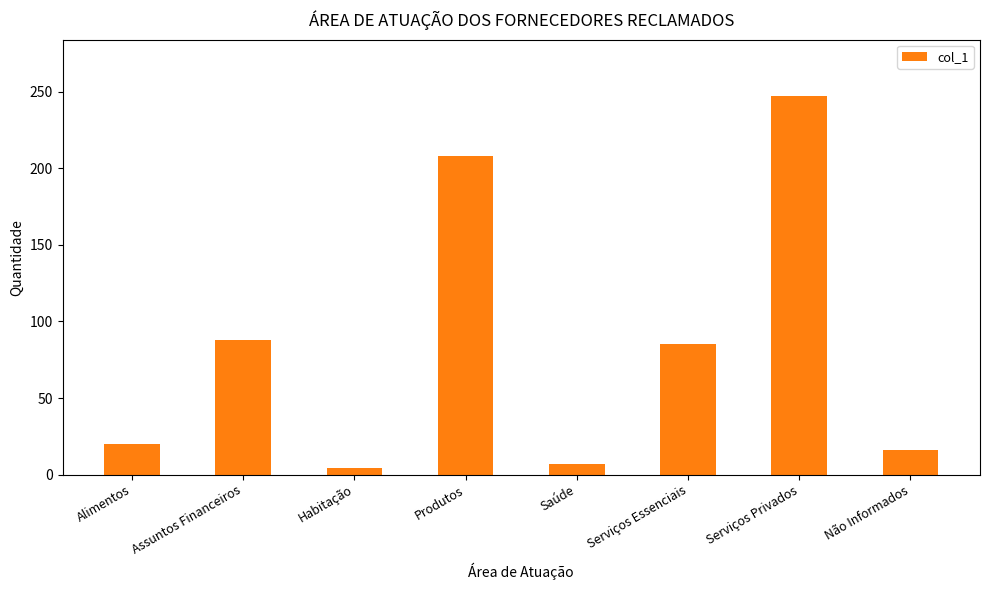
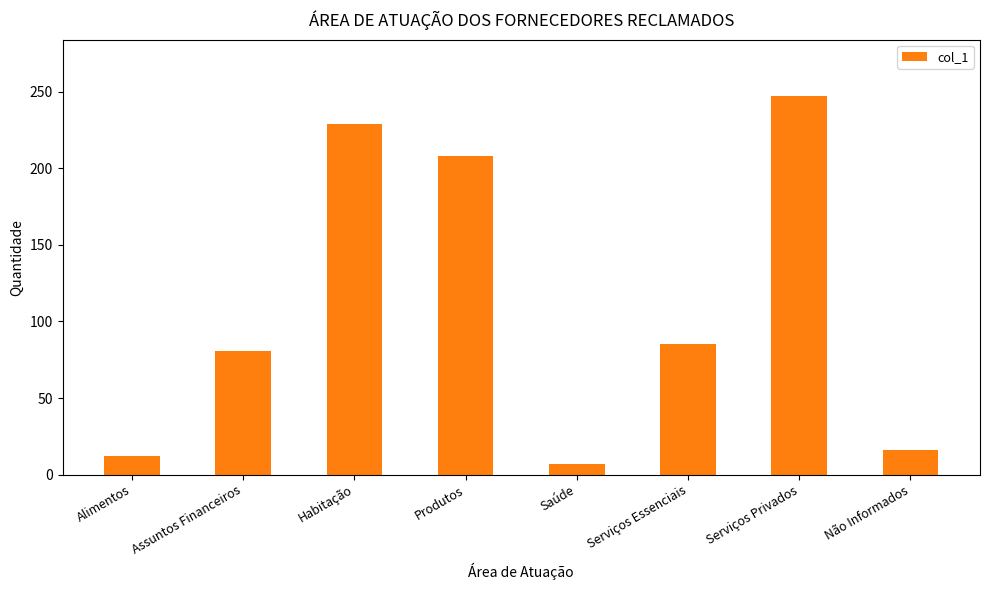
Alimentos: 20 -> 12
Assuntos Financeiros: 88 -> 81
Habitação: 4 -> 229
